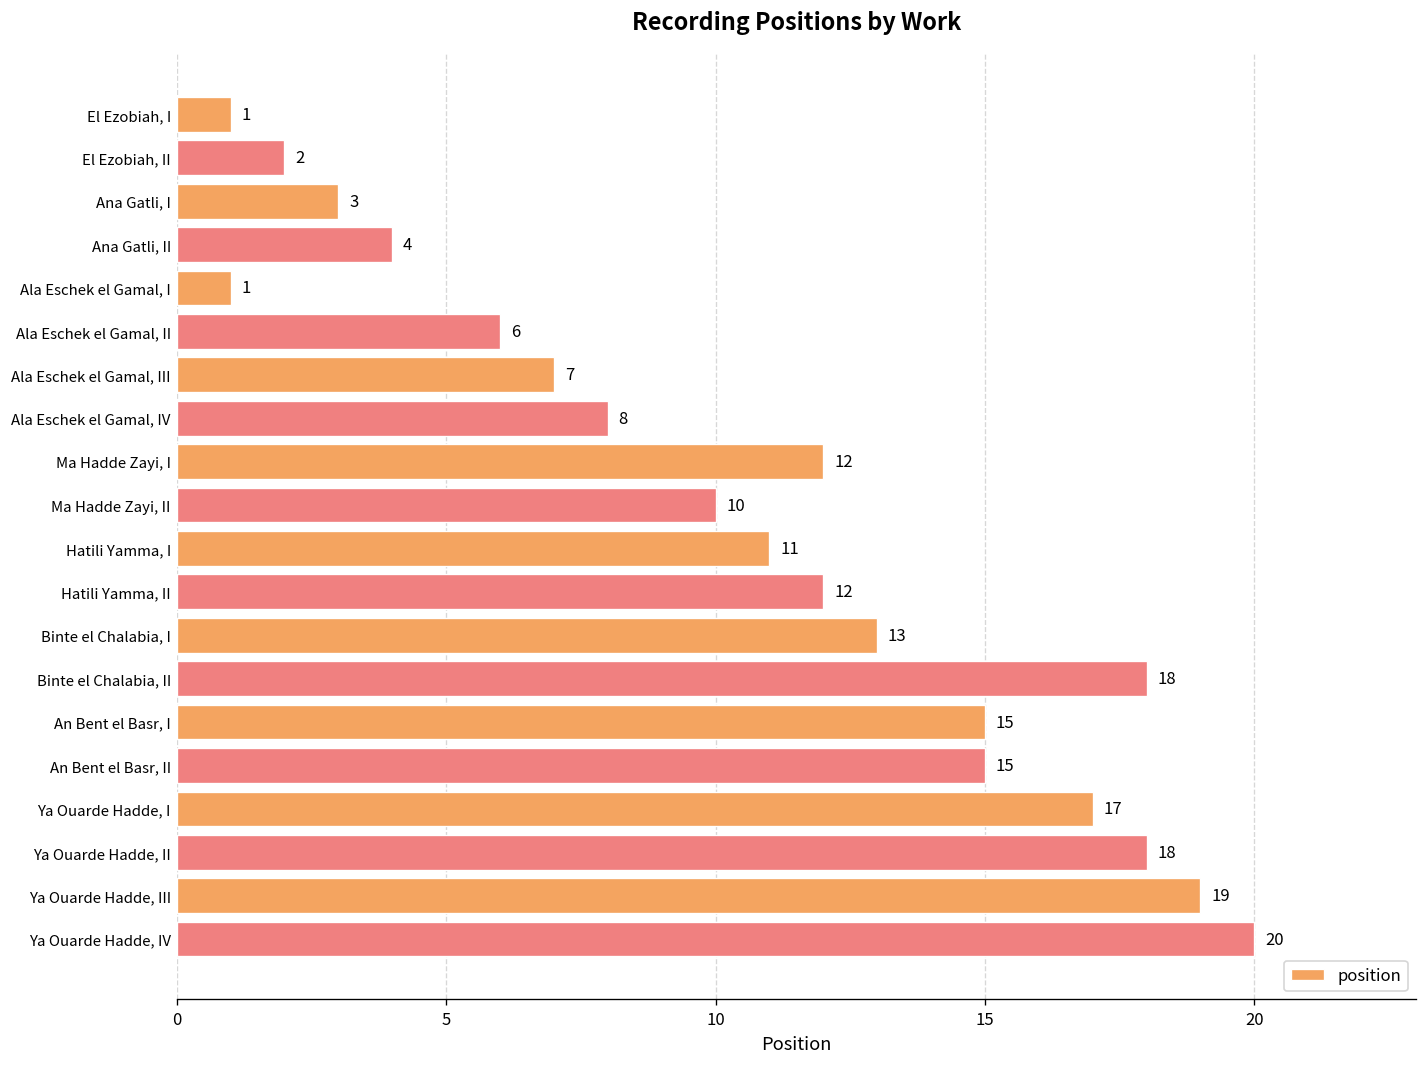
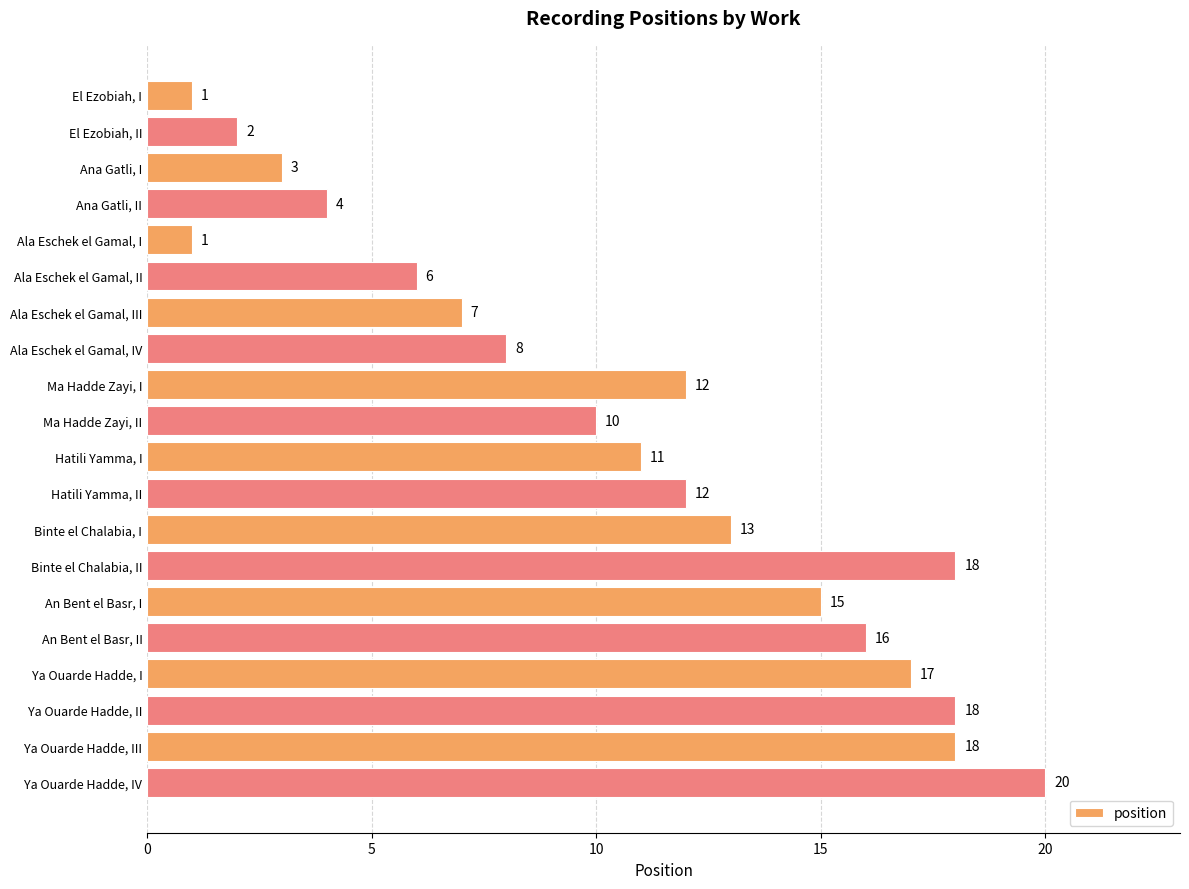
An Bent el Basr, II: 15 -> 16
Ya Ouarde Hadde, III: 19 -> 18
